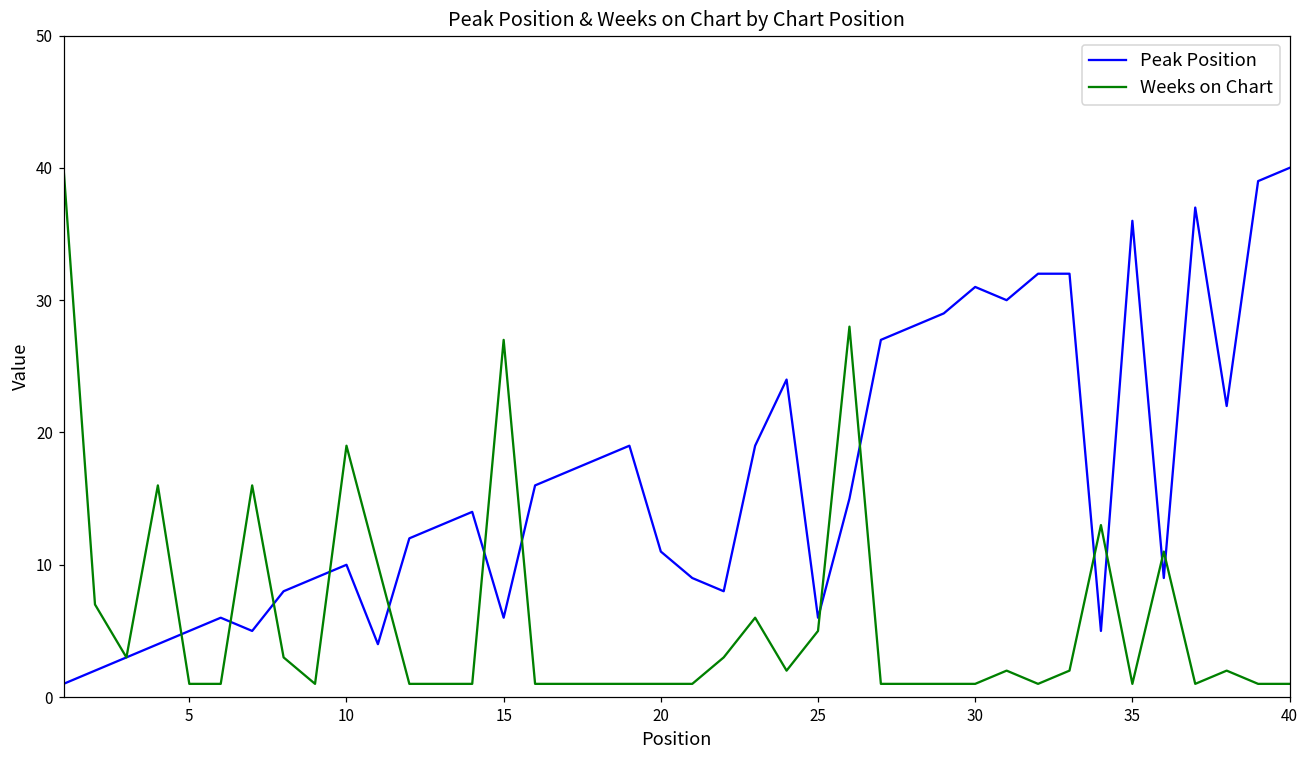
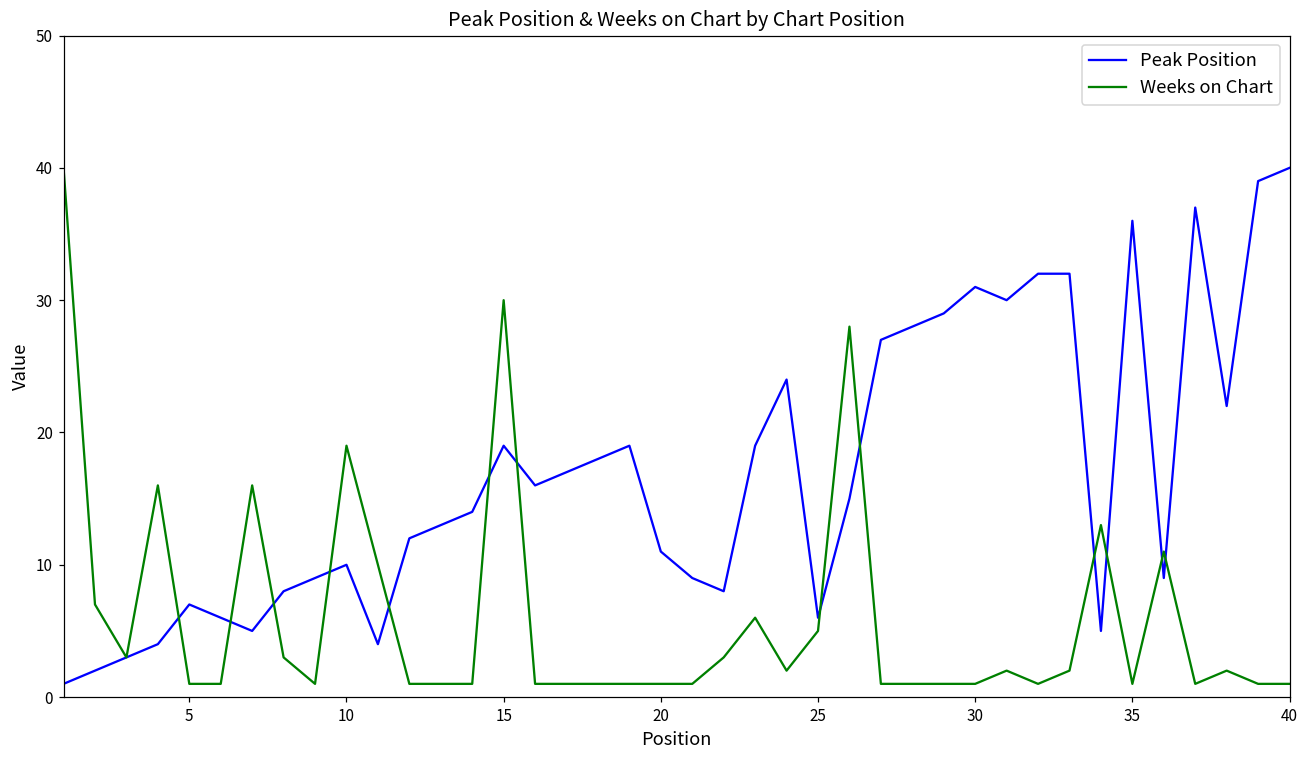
Peak Position, 5: 5 -> 7
Peak Position, 15: 6 -> 19
Weeks on Chart, 15: 27 -> 30
